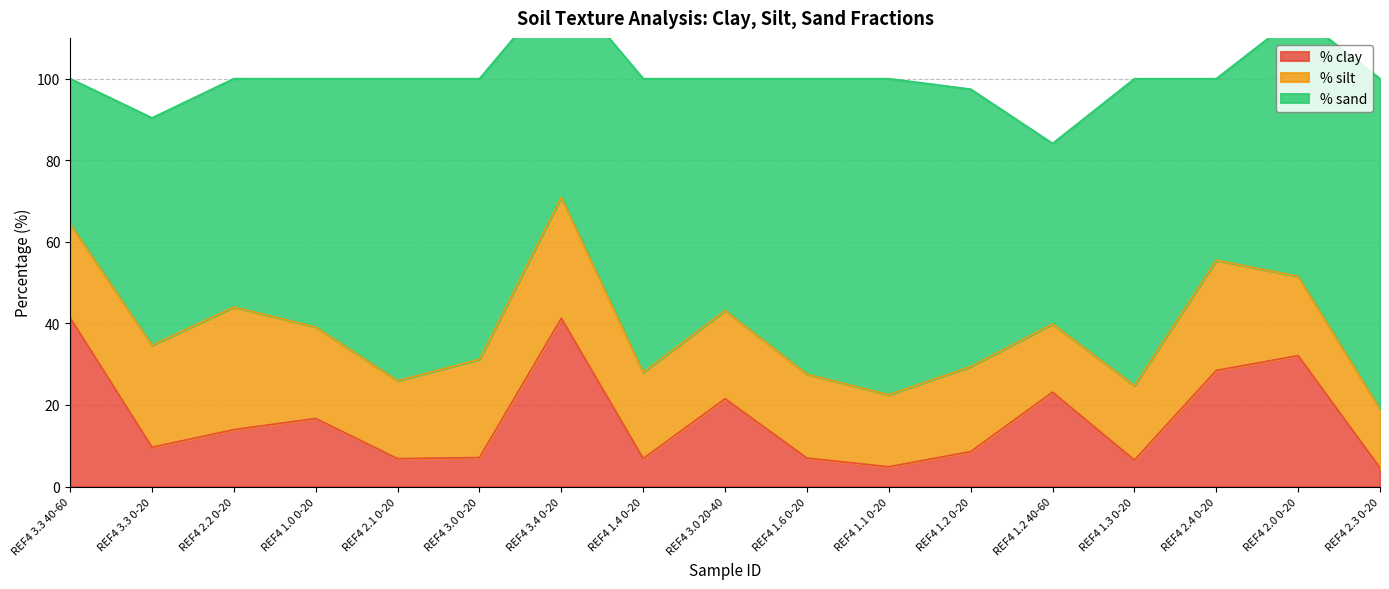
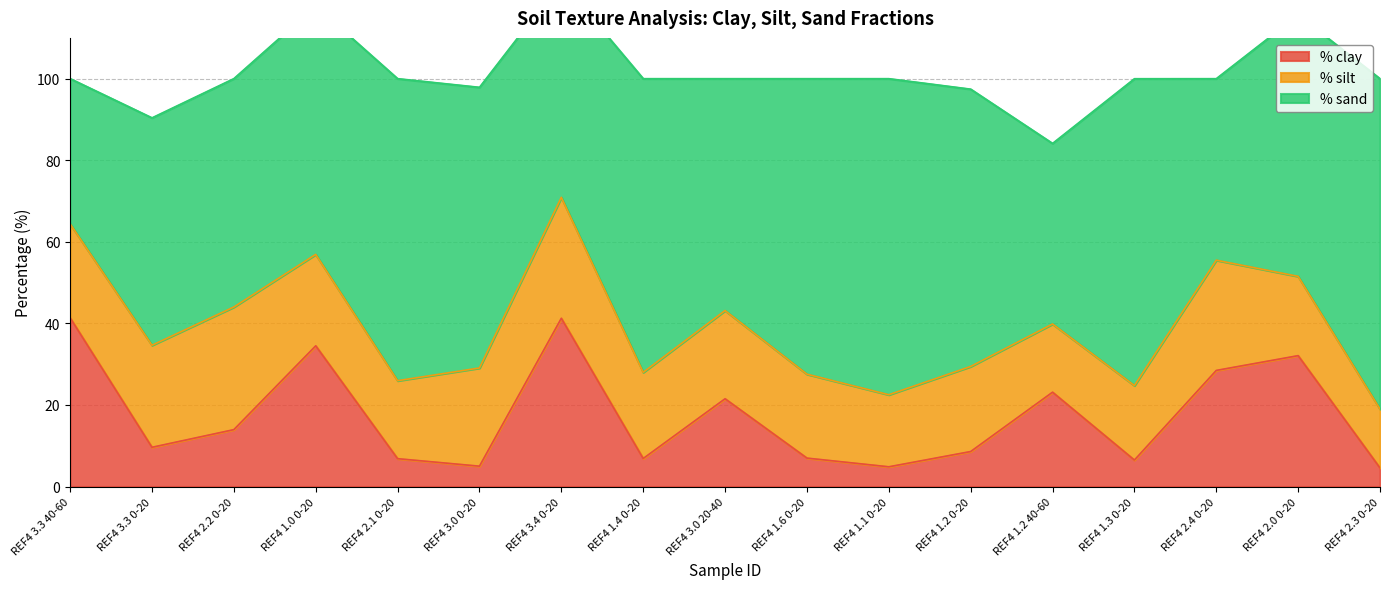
% clay, REF4 1.0 0-20: 17 -> 35
% clay, REF4 3.0 0-20: 7 -> 5
